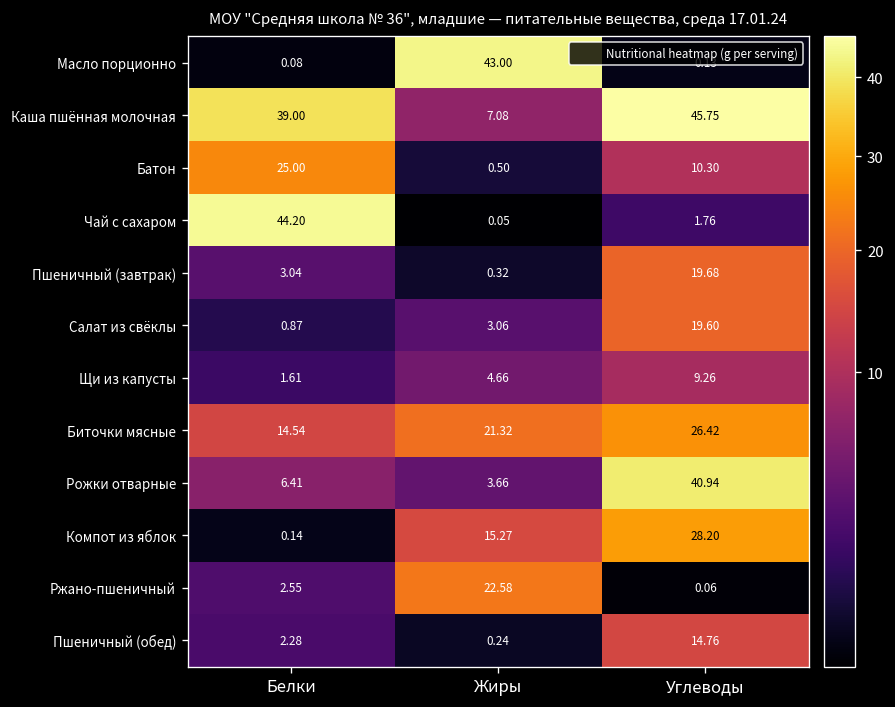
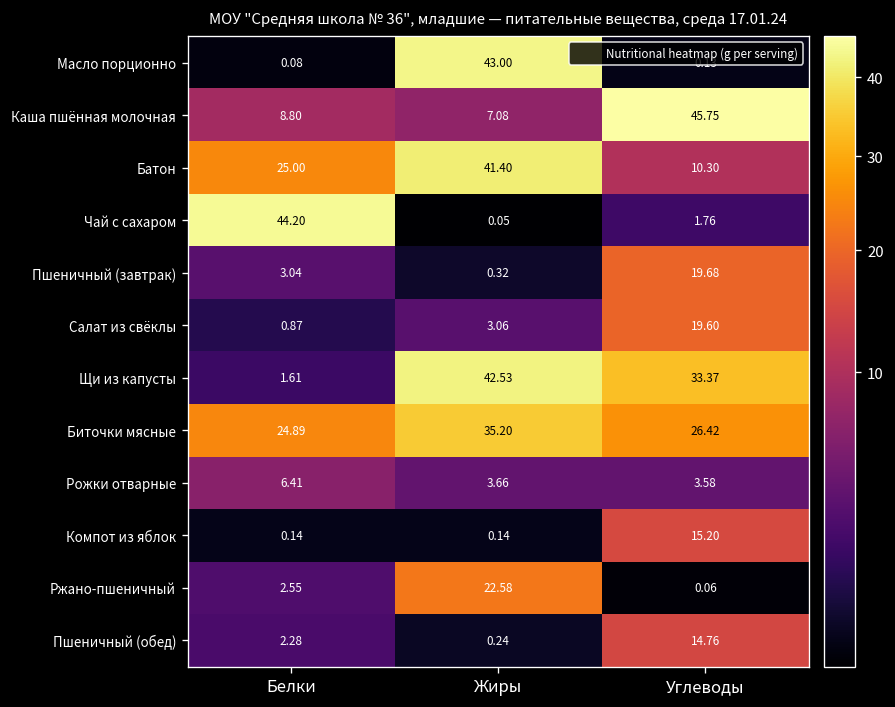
Каша пшённая молочная, Белки: 39.00 -> 8.80
Батон, Жиры: 0.50 -> 41.40
Щи из капусты, Жиры: 4.66 -> 42.53
Щи из капусты, Углеводы: 9.26 -> 33.37
Биточки мясные, Белки: 14.54 -> 24.89
Биточки мясные, Жиры: 21.32 -> 35.20
Рожки отварные, Углеводы: 40.94 -> 3.58
Компот из яблок, Жиры: 15.27 -> 0.14
Компот из яблок, Углеводы: 28.20 -> 15.20
